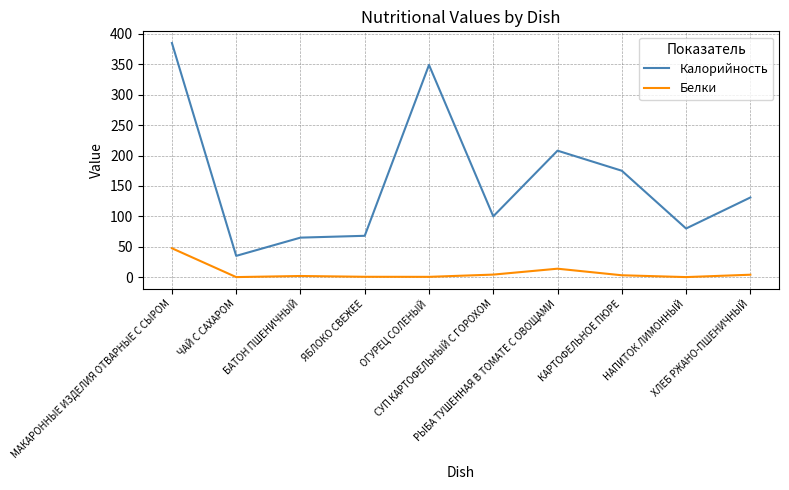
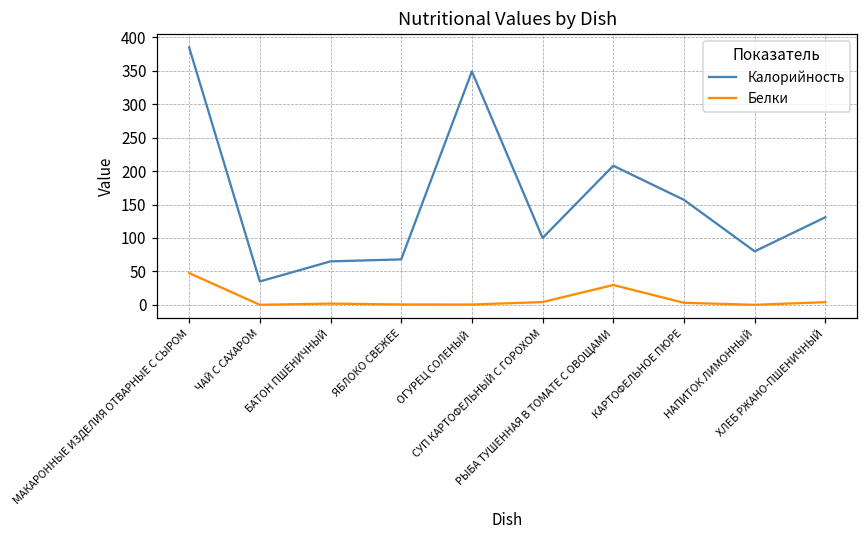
Белки, РЫБА ТУШЕННАЯ В ТОМАТЕ С ОВОЩАМИ: 10 -> 30
Калорийность, КАРТОФЕЛЬНОЕ ПЮРЕ: 180 -> 160
